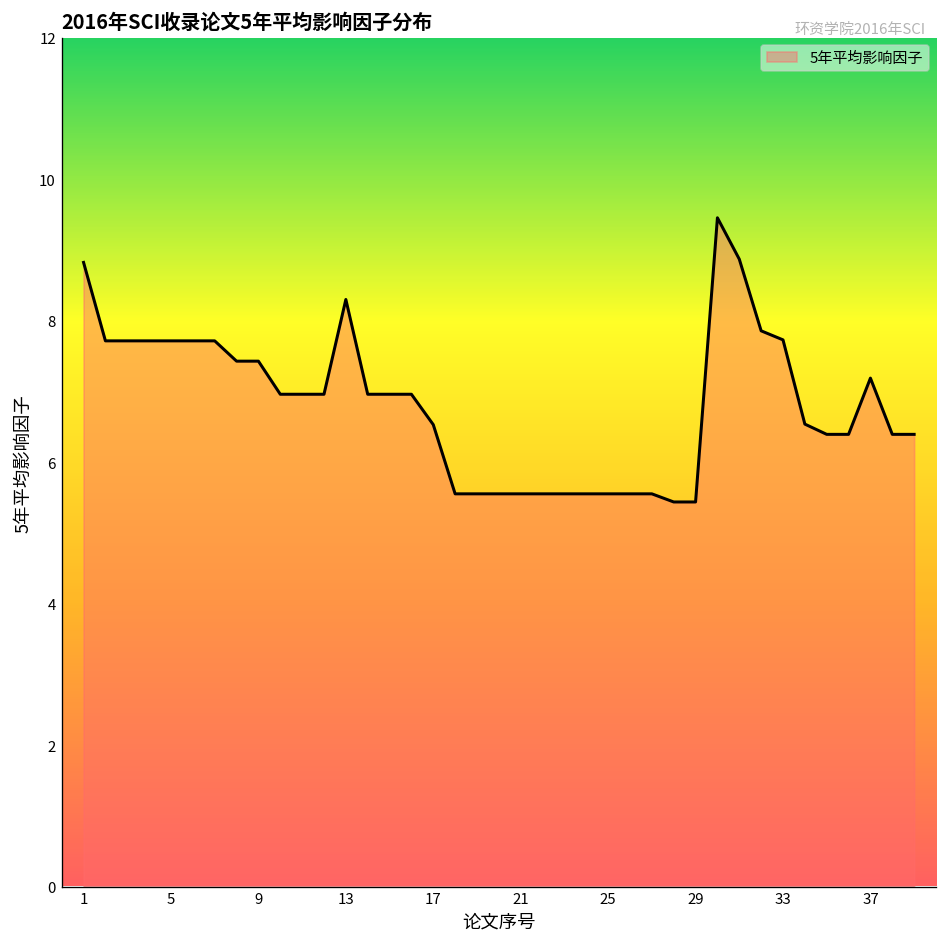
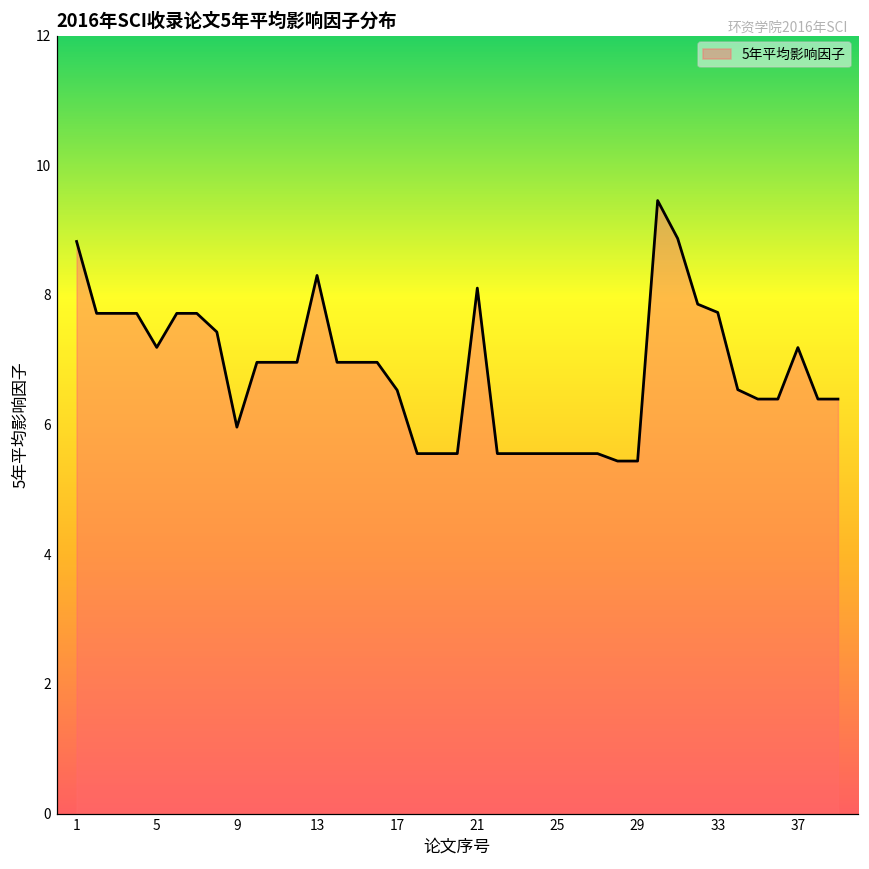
5: 7.7 -> 7.2
9: 7.4 -> 6.0
21: 5.6 -> 8.1
